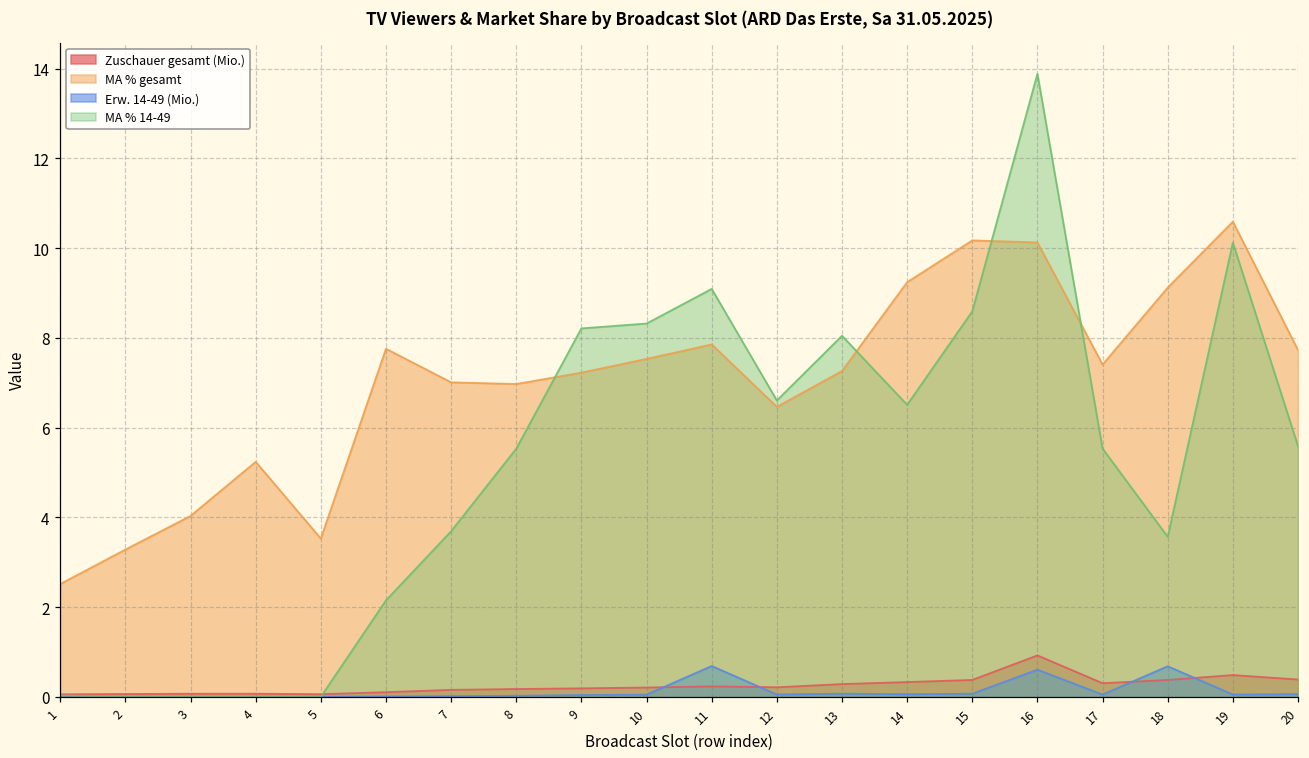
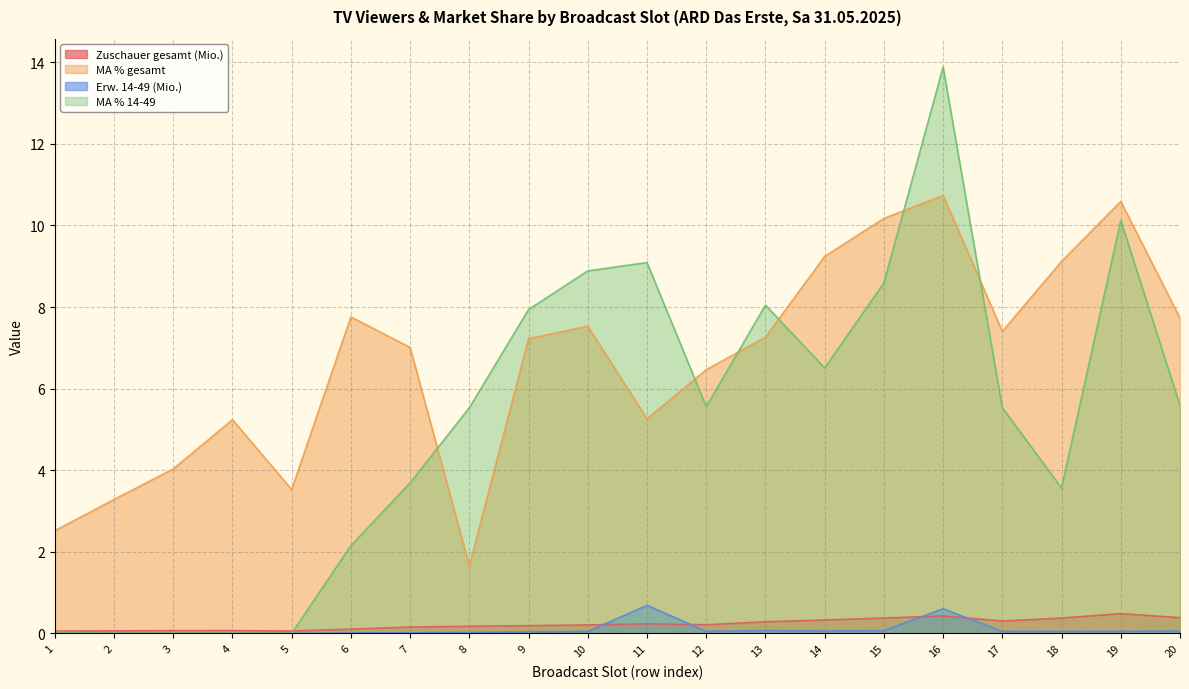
MA % gesamt, 8: 7.0 -> 1.7
MA % 14-49, 9: 8.2 -> 7.9
MA % 14-49, 10: 8.3 -> 8.9
MA % gesamt, 11: 7.9 -> 5.3
MA % 14-49, 12: 6.6 -> 5.6
Zuschauer gesamt (Mio.), 16: 0.9 -> 0.4
MA % gesamt, 16: 10.1 -> 10.7
Erw. 14-49 (Mio.), 18: 0.7 -> 0.0
